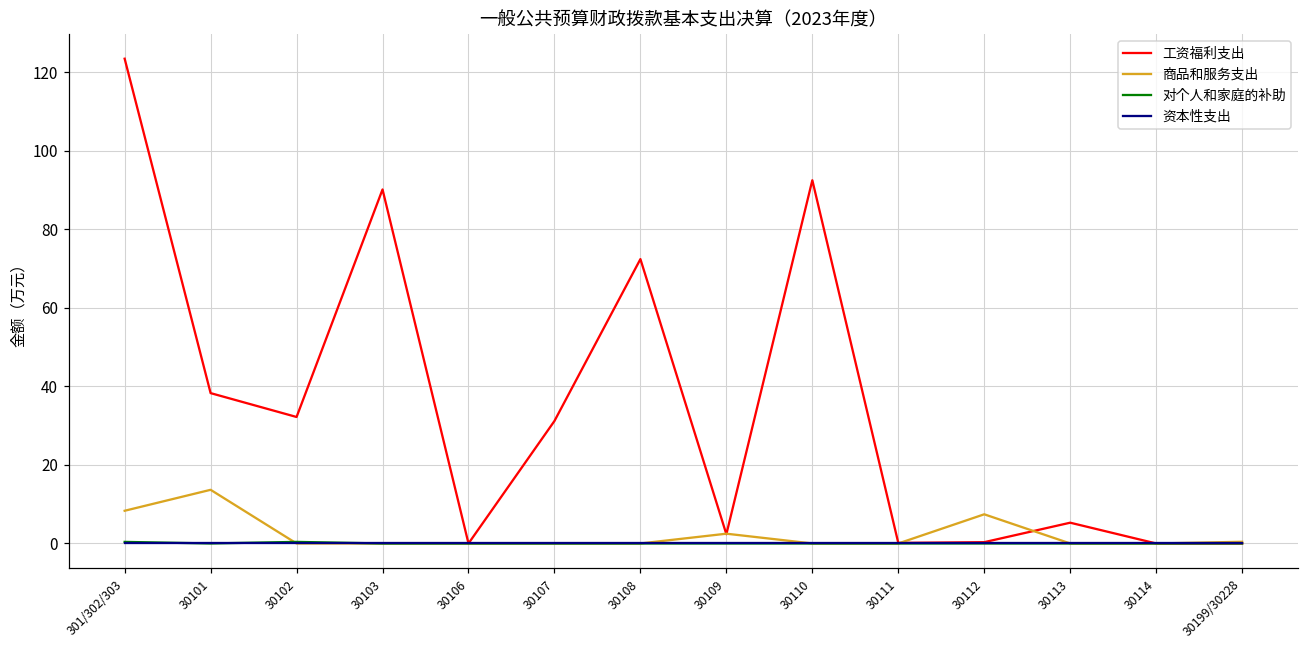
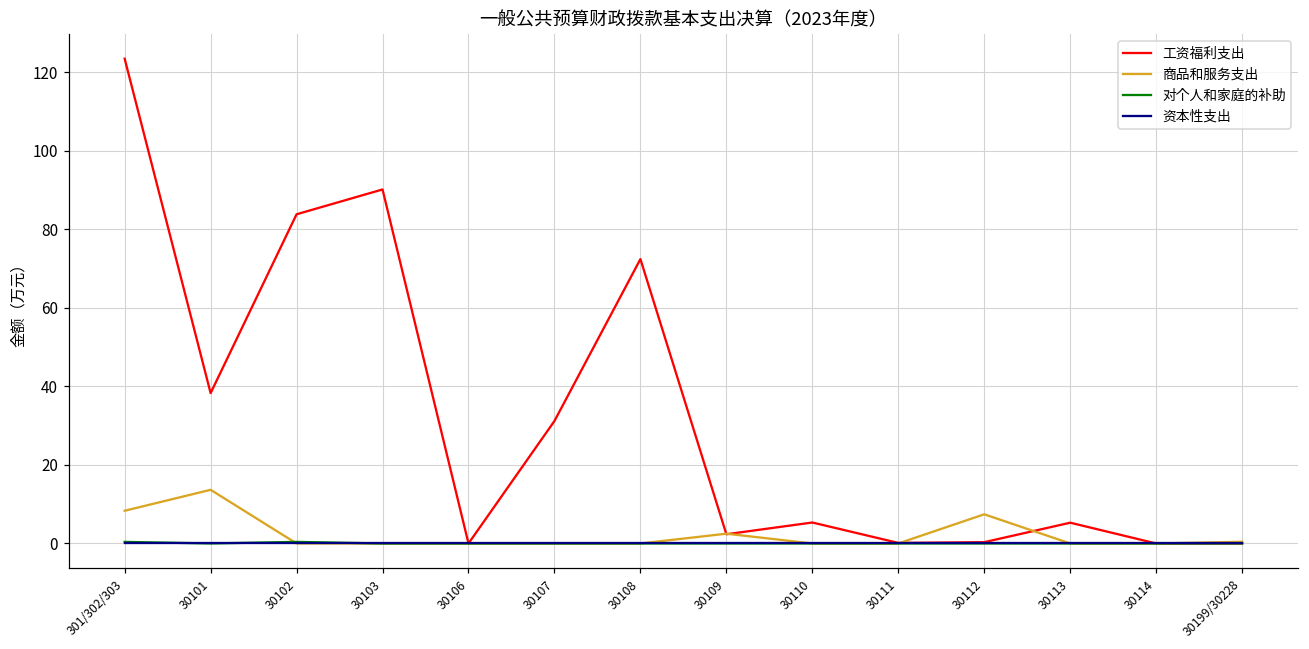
工资福利支出, 30102: 32 -> 84
工资福利支出, 30110: 93 -> 5
